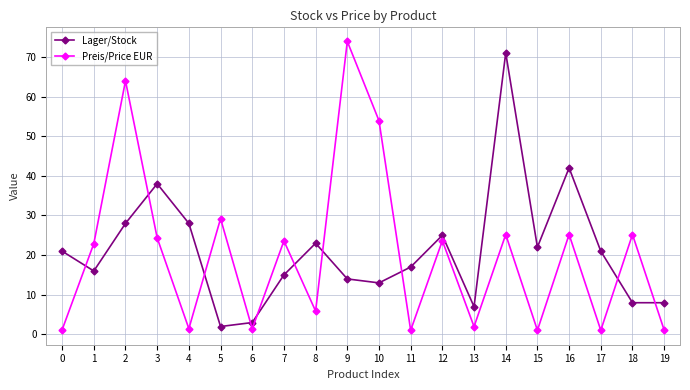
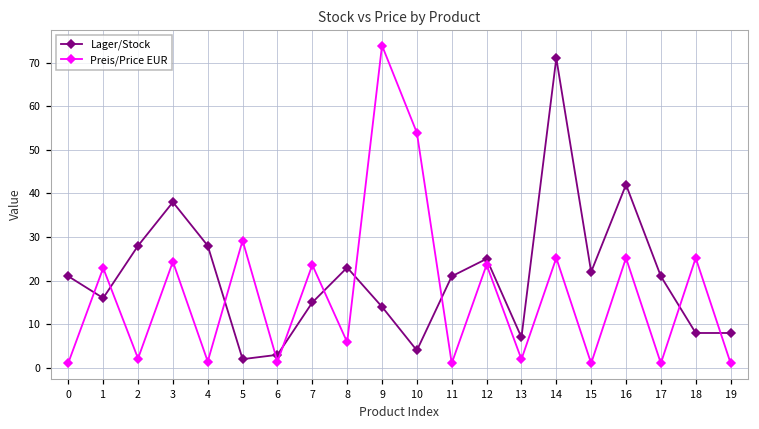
Preis/Price EUR, 2: 64 -> 2
Lager/Stock, 10: 13 -> 4
Lager/Stock, 11: 17 -> 21
